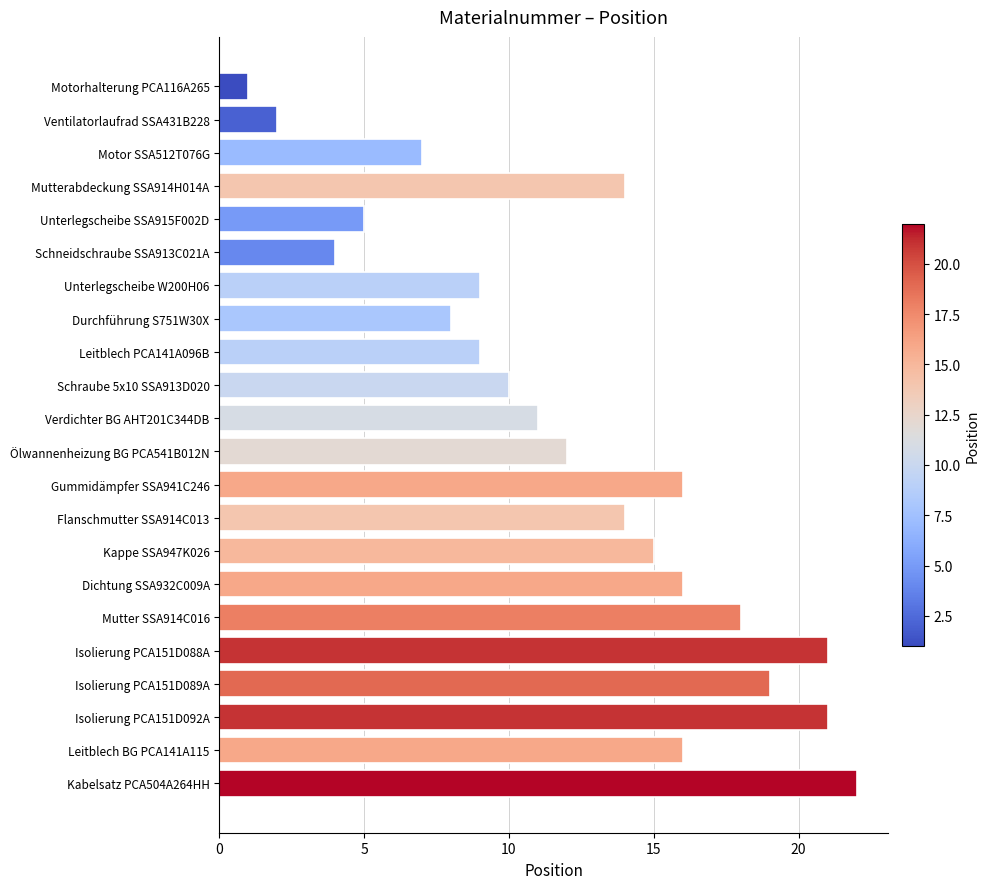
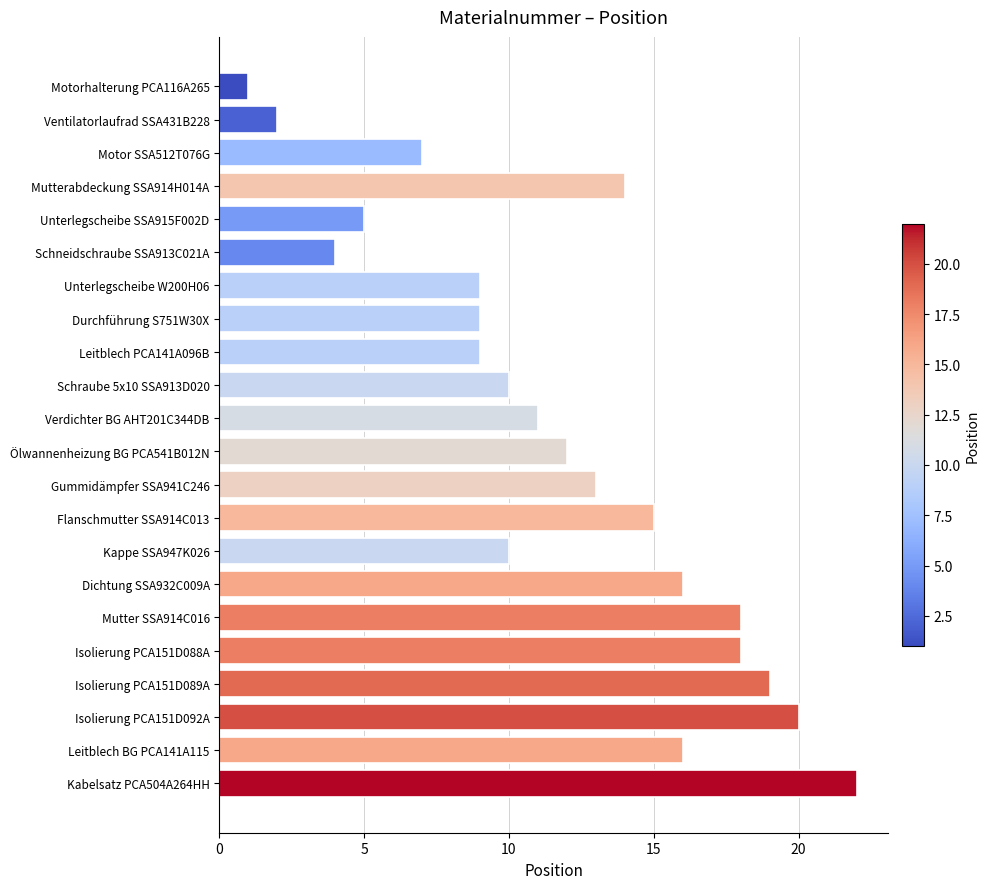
Durchführung S751W30X: 8 -> 9
Gummidämpfer SSA941C246: 16 -> 13
Flanschmutter SSA914C013: 14 -> 15
Kappe SSA947K026: 15 -> 10
Isolierung PCA151D088A: 21 -> 18
Isolierung PCA151D092A: 21 -> 20
